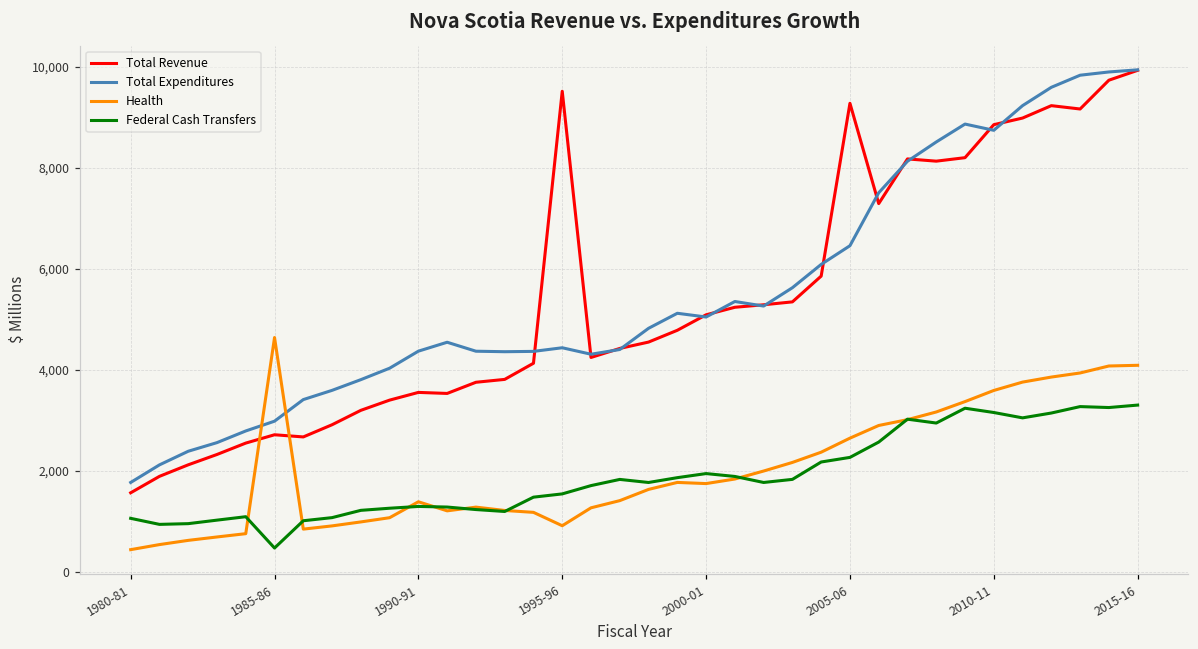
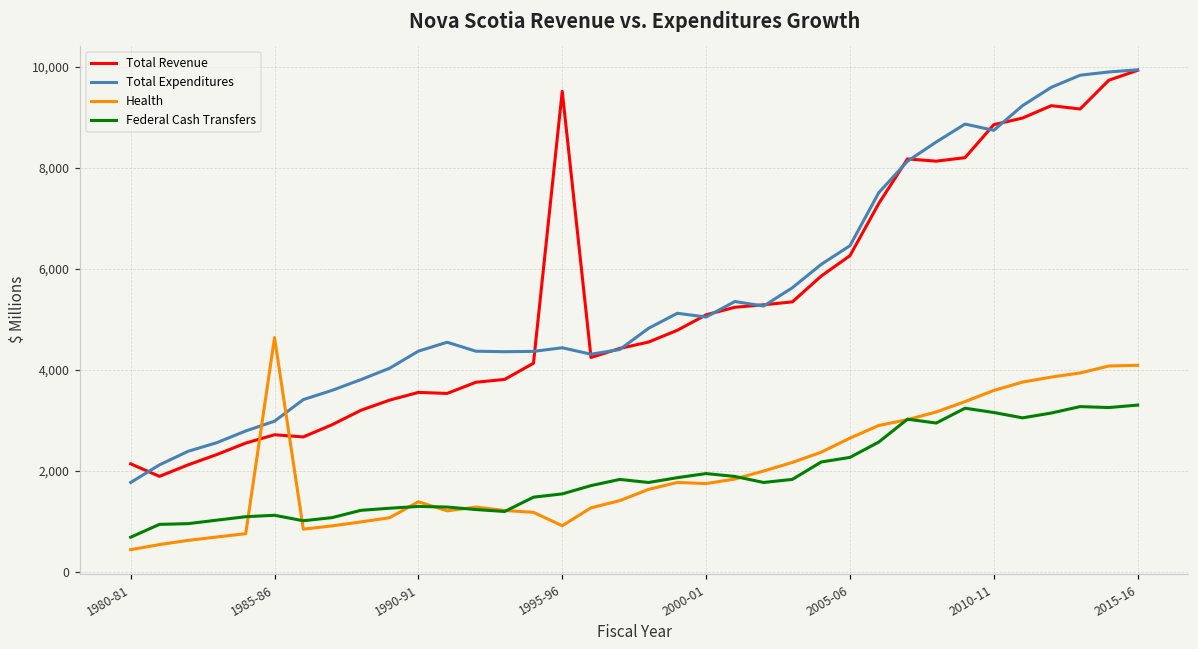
Total Revenue, 1980-81: 1,600 -> 2,100
Federal Cash Transfers, 1980-81: 1,100 -> 700
Federal Cash Transfers, 1985-86: 500 -> 1,100
Total Revenue, 2005-06: 9,300 -> 6,300
